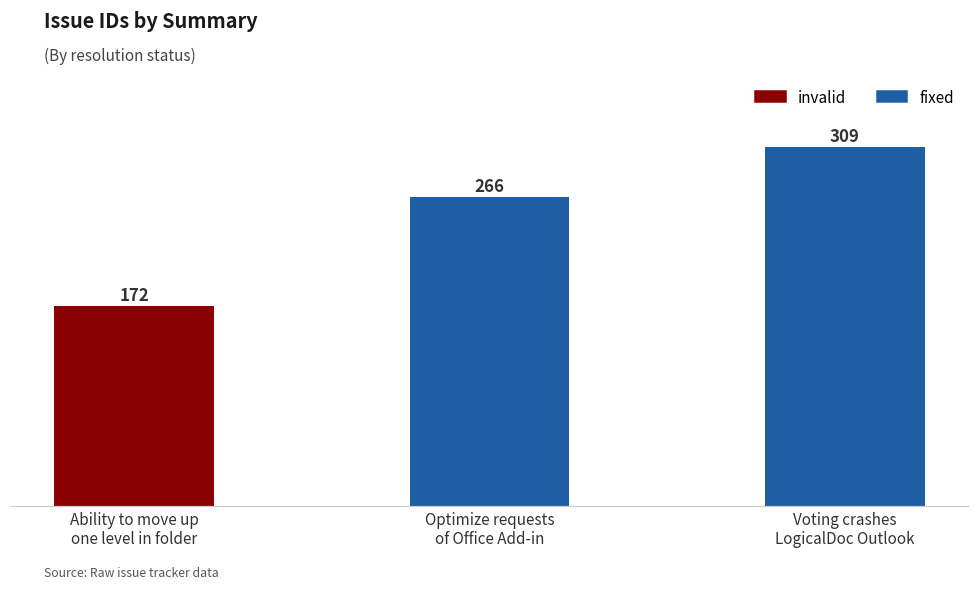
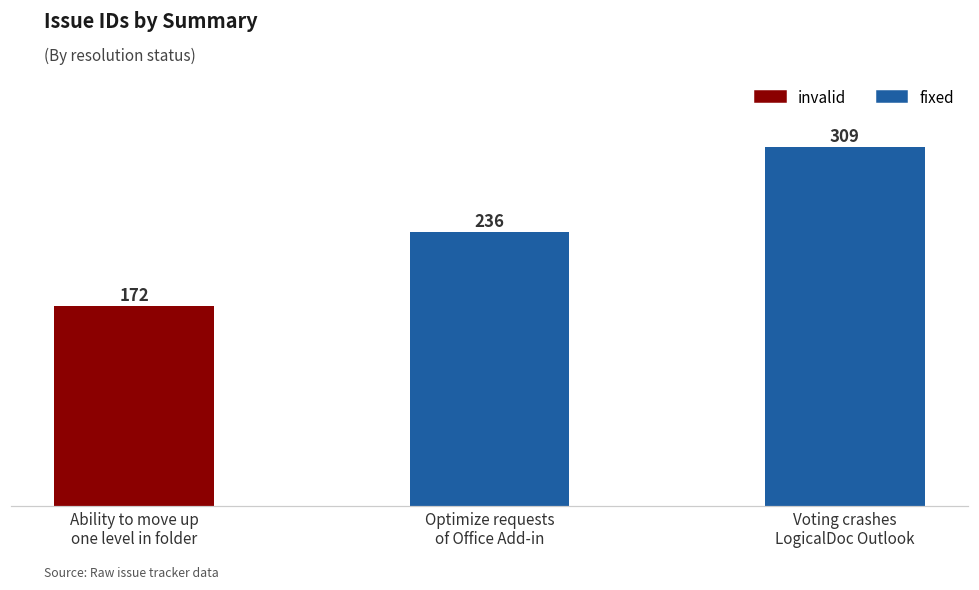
Optimize requests of Office Add-in: 266 -> 236
